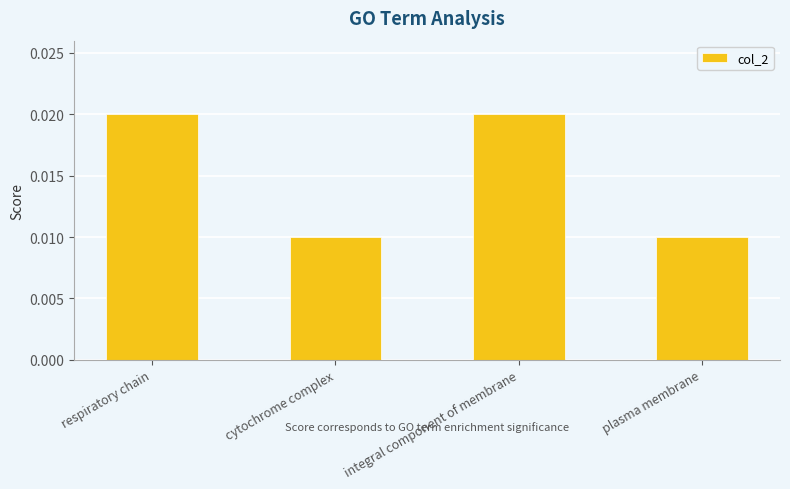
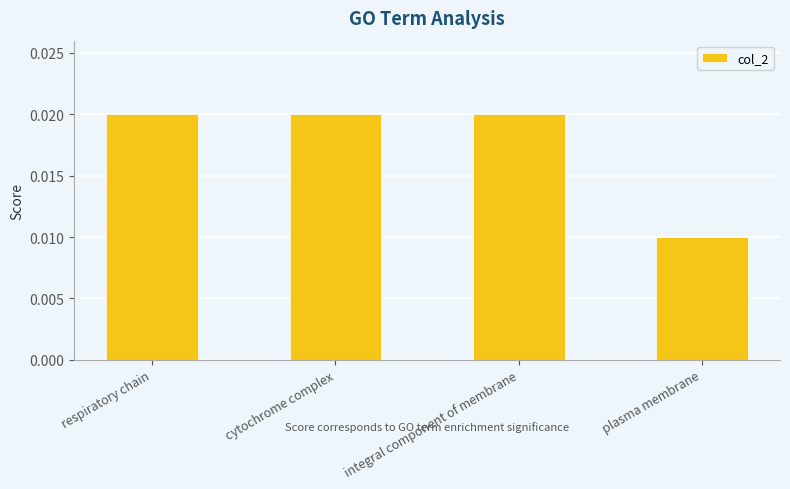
cytochrome complex: 0.01 -> 0.02
